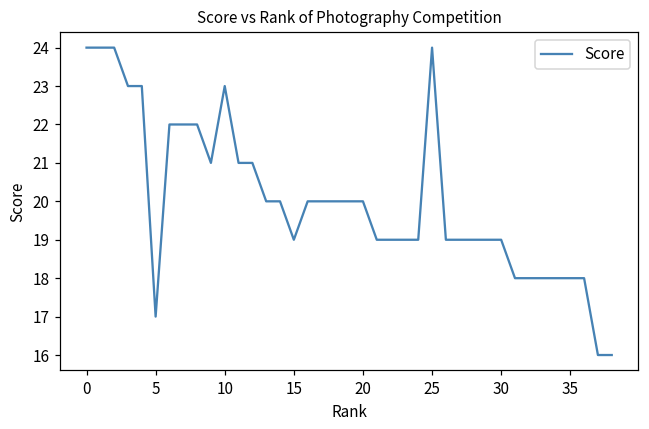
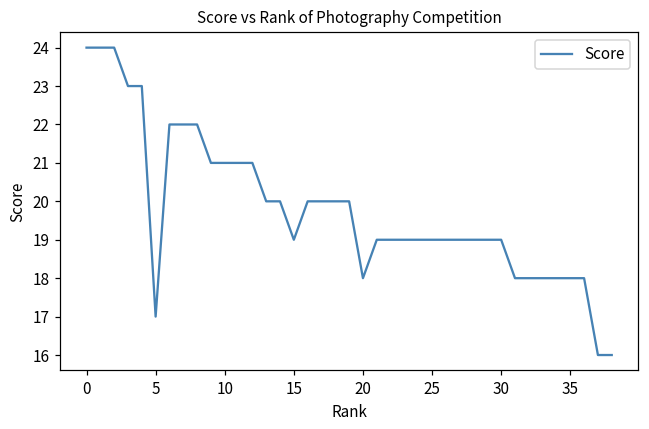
10: 23 -> 21
20: 20 -> 18
25: 24 -> 19
